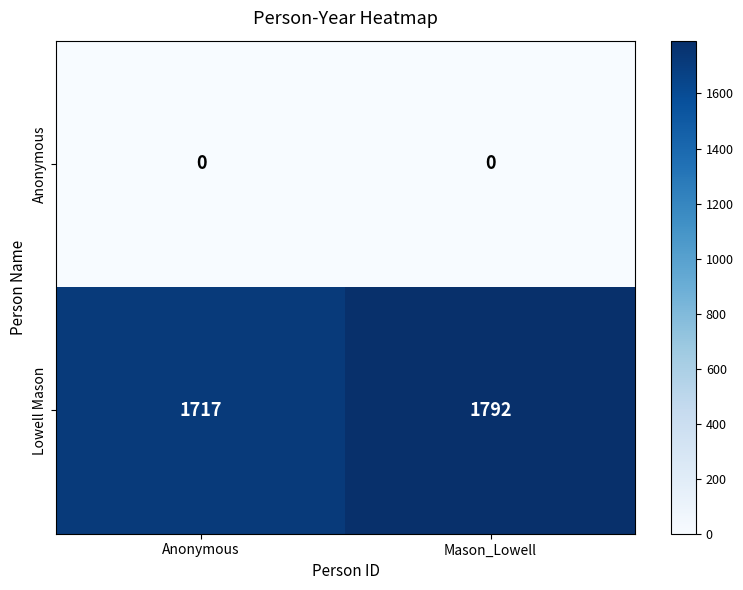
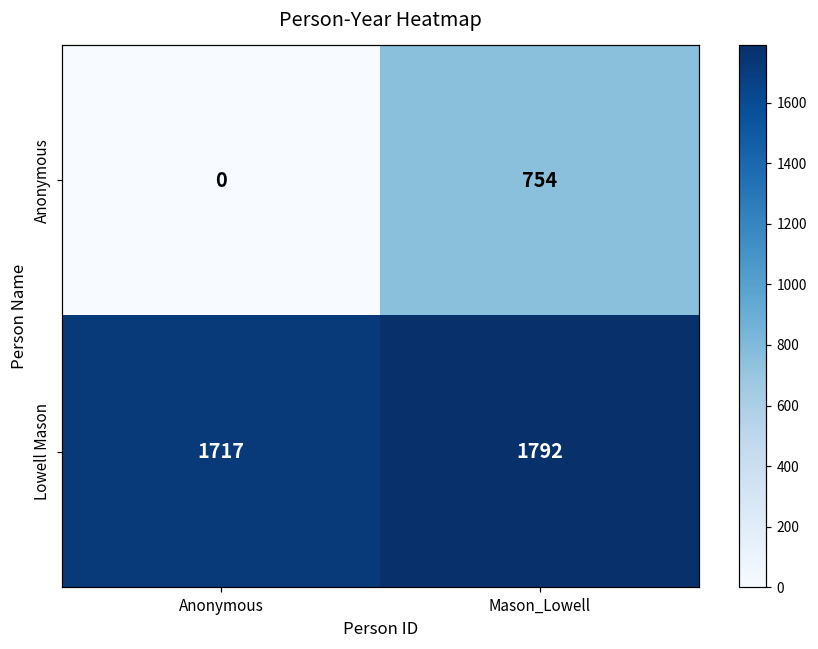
Anonymous, Mason_Lowell: 0 -> 754
